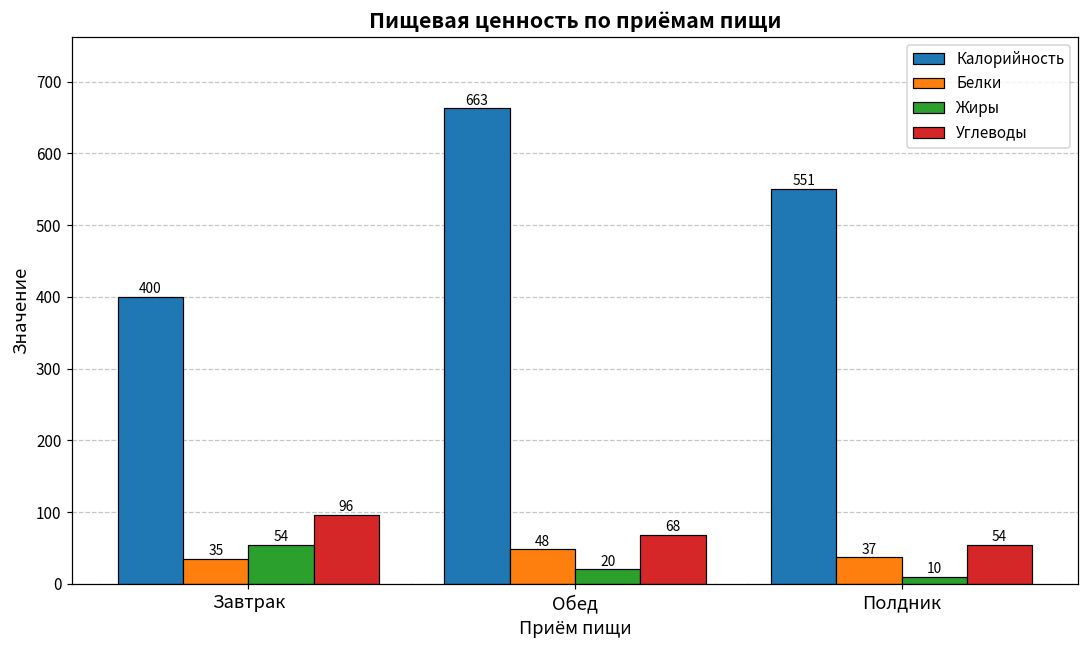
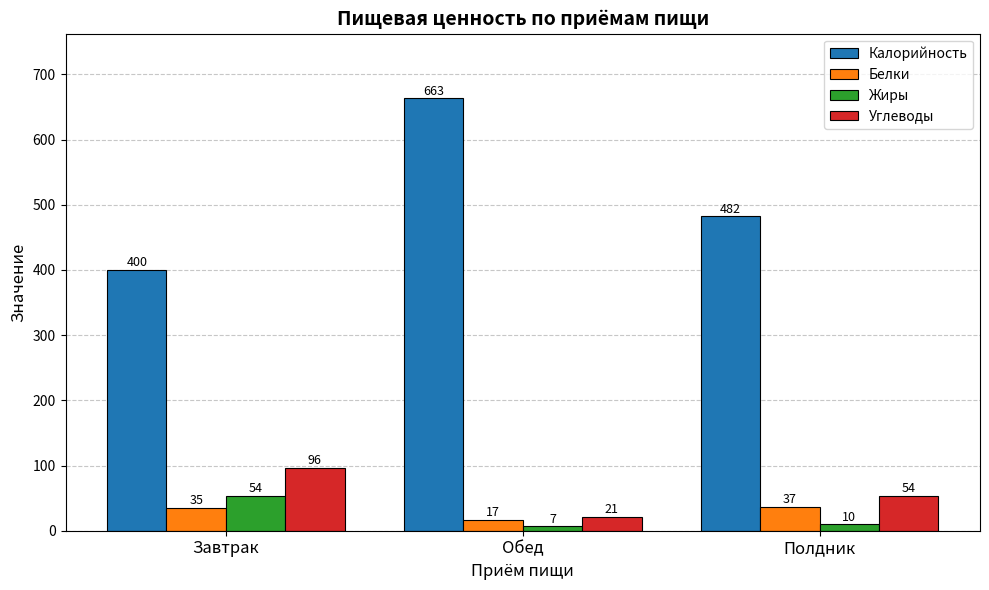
Белки, Обед: 48 -> 17
Жиры, Обед: 20 -> 7
Углеводы, Обед: 68 -> 21
Калорийность, Полдник: 551 -> 482
